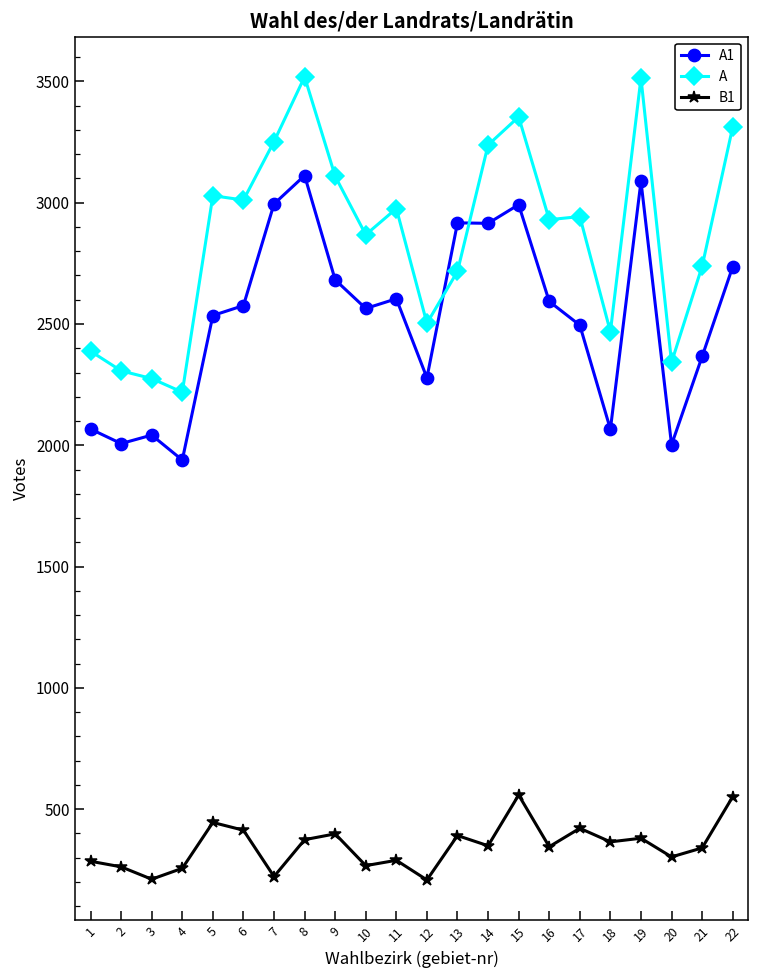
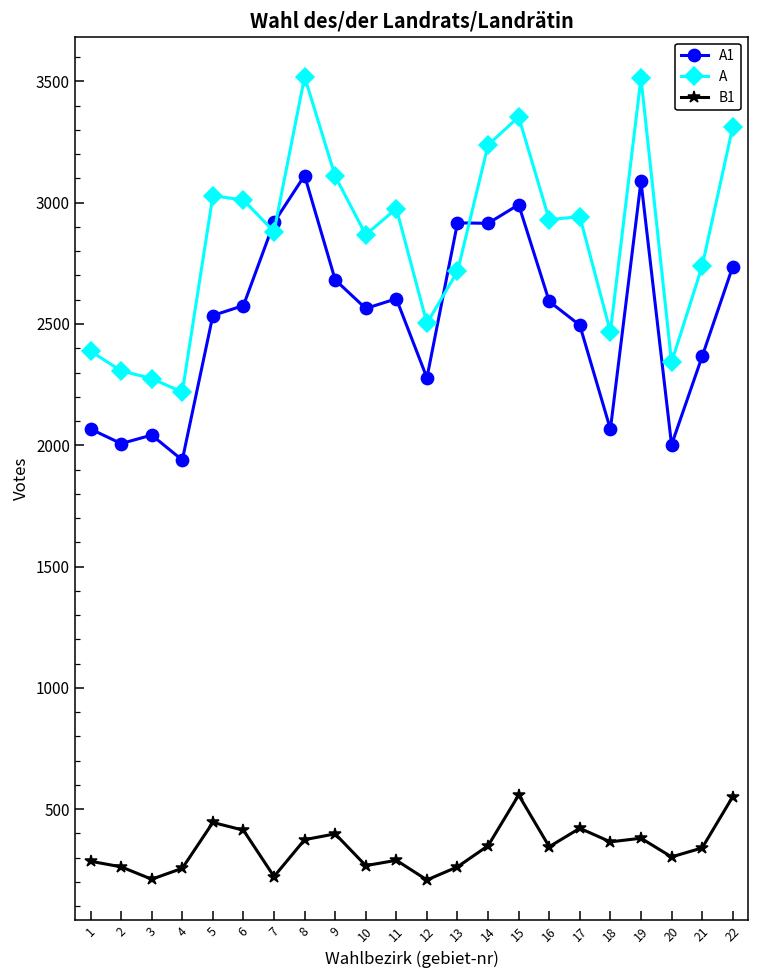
A1, 7: 3000 -> 2920
A, 7: 3250 -> 2880
B1, 13: 390 -> 260
